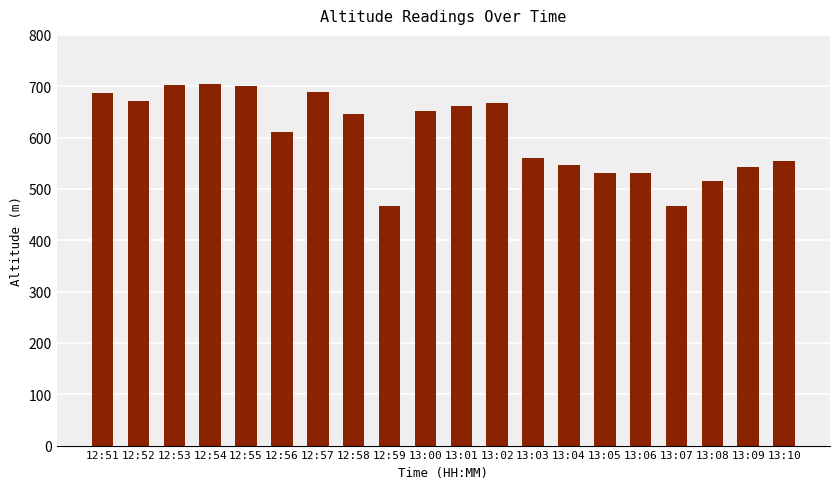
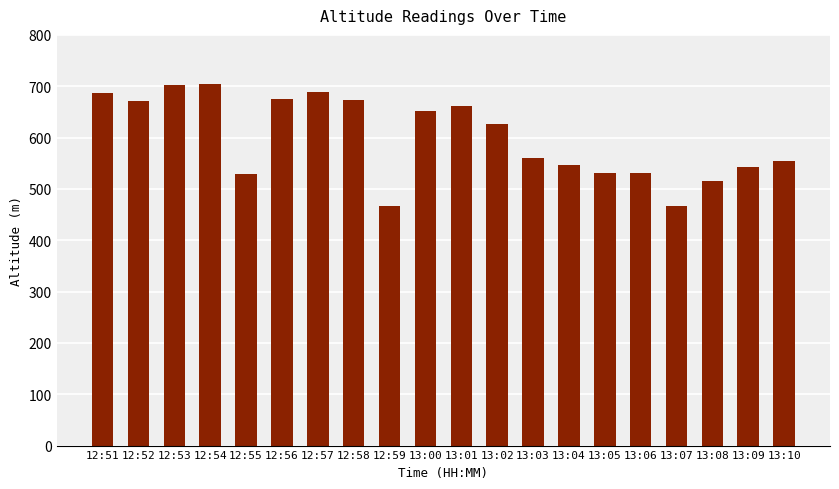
12:55: 700 -> 530
12:56: 610 -> 680
12:58: 650 -> 670
13:02: 670 -> 630
